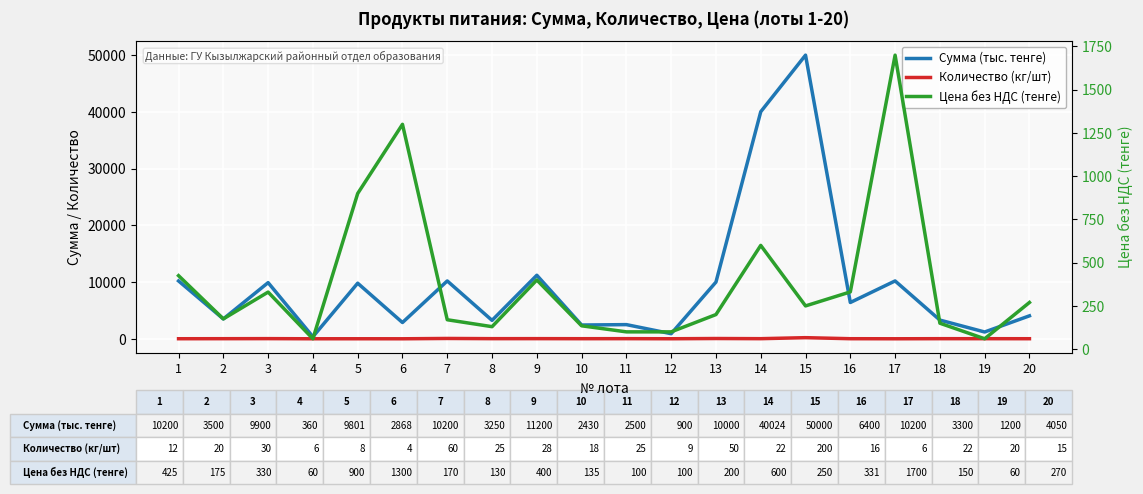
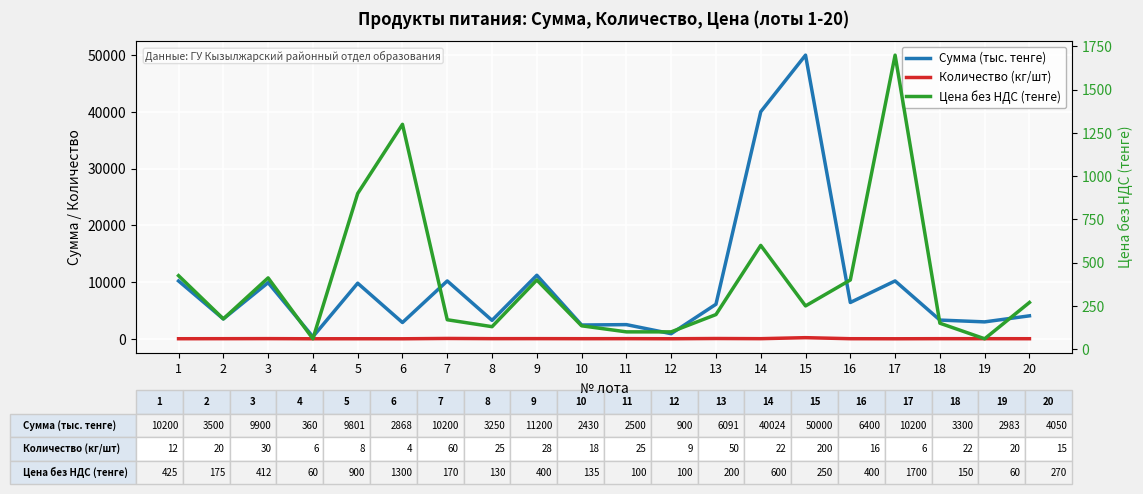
Сумма (тыс. тенге), 13: 10000 -> 6091
Сумма (тыс. тенге), 19: 1200 -> 2983
Цена без НДС (тенге), 3: 330 -> 412
Цена без НДС (тенге), 16: 331 -> 400
